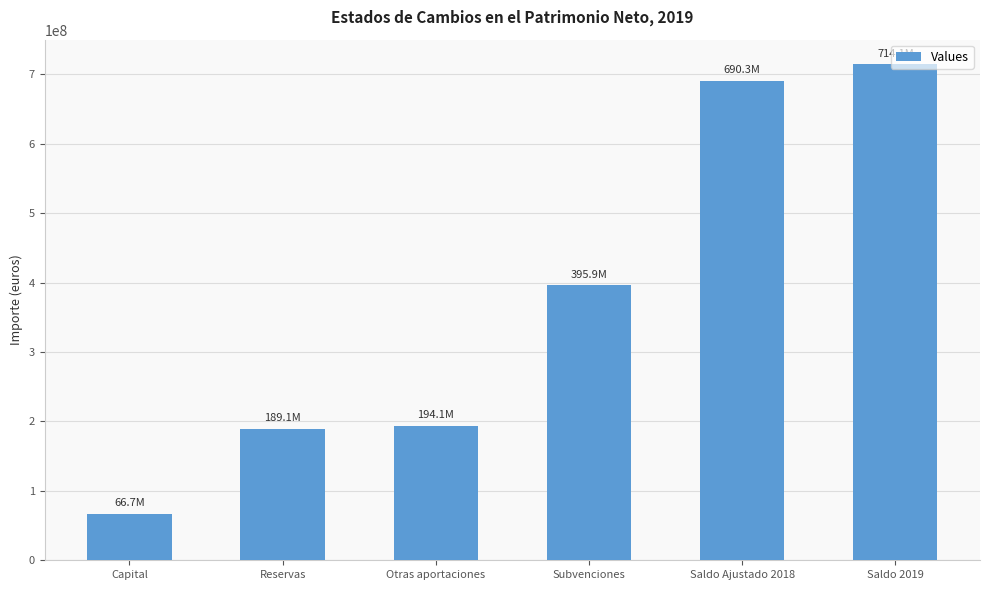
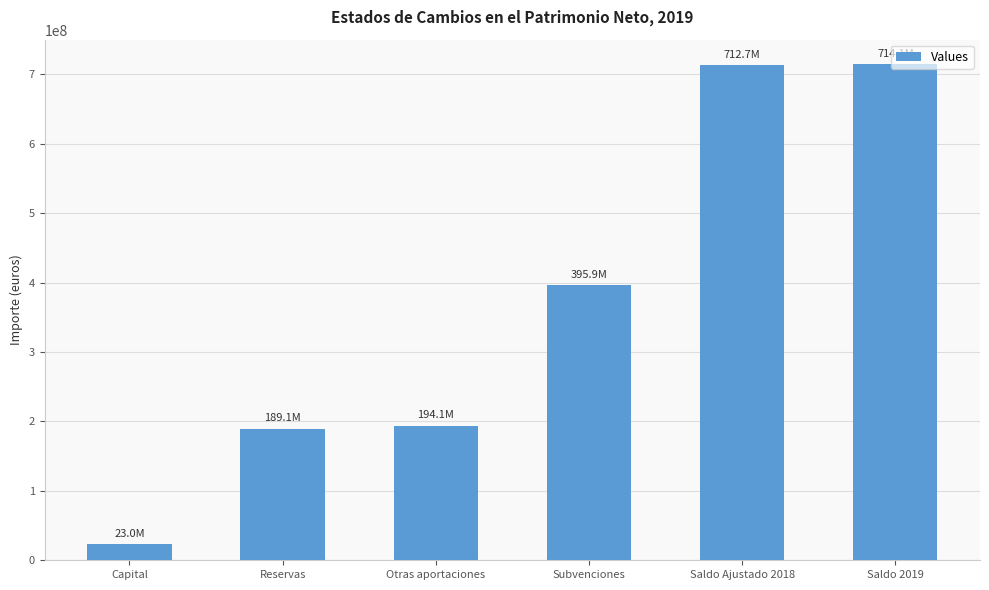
Capital: 66.7M -> 23.0M
Saldo Ajustado 2018: 690.3M -> 712.7M
